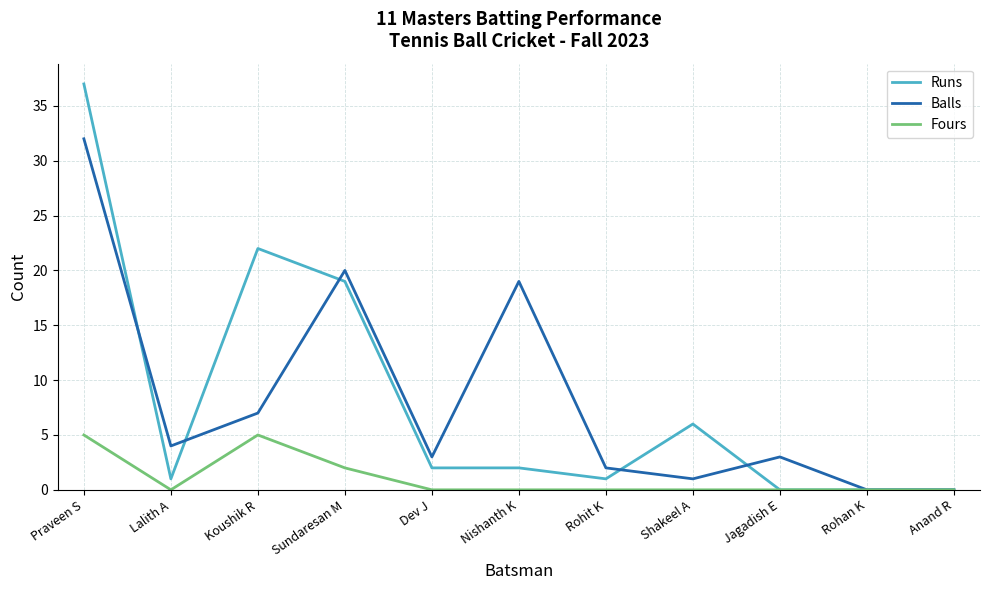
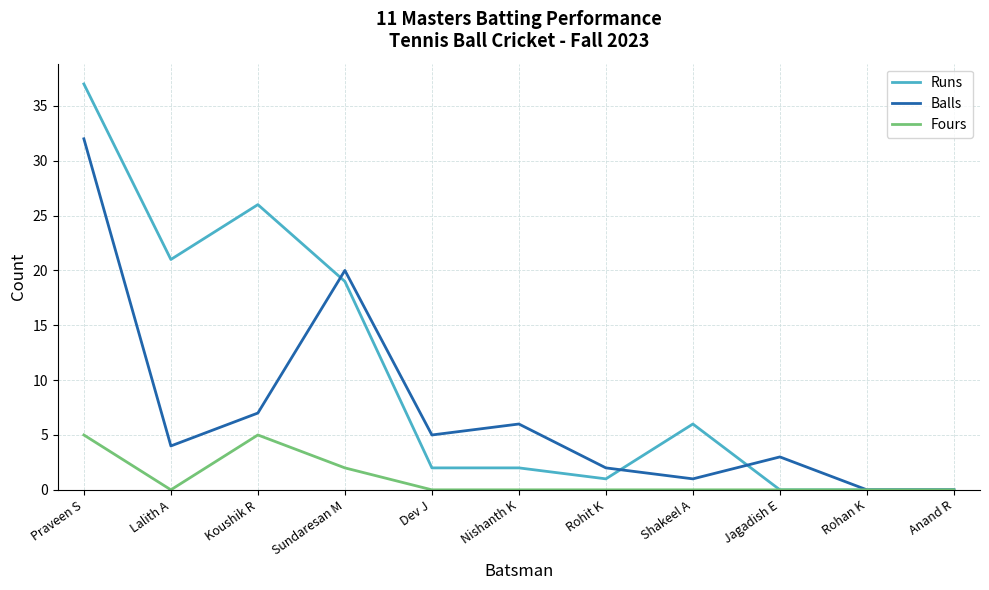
Runs, Lalith A: 1 -> 21
Runs, Koushik R: 22 -> 26
Balls, Dev J: 3 -> 5
Balls, Nishanth K: 19 -> 6
